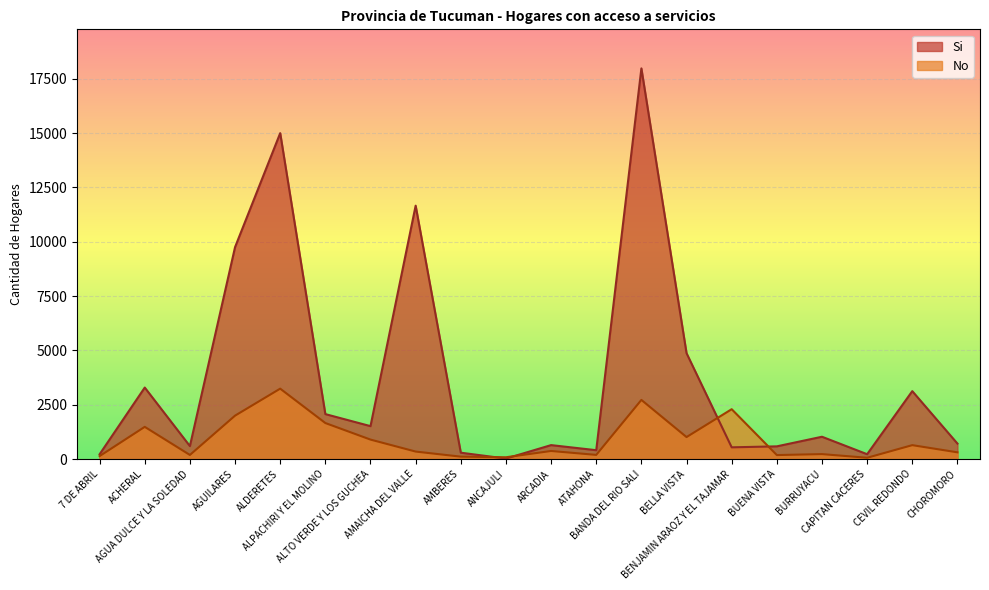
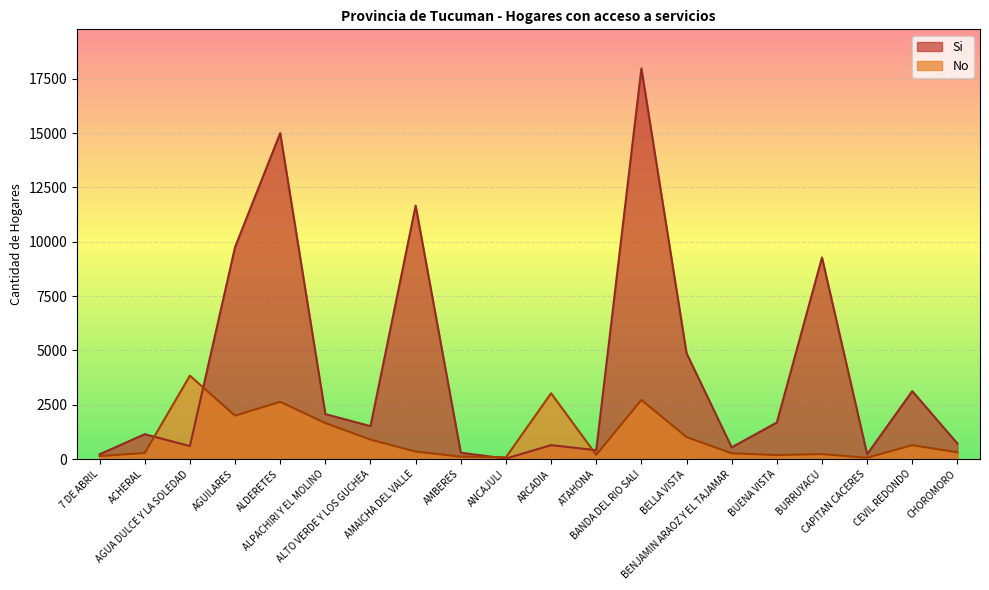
Si, ACHERAL: 3300 -> 1100
No, ACHERAL: 1500 -> 300
No, AGUA DULCE Y LA SOLEDAD: 200 -> 3800
No, ALDERETES: 3200 -> 2600
No, ARCADIA: 400 -> 3000
No, BENJAMIN ARAOZ Y EL TAJAMAR: 2300 -> 300
Si, BUENA VISTA: 600 -> 1700
Si, BURRUYACU: 1000 -> 9300
